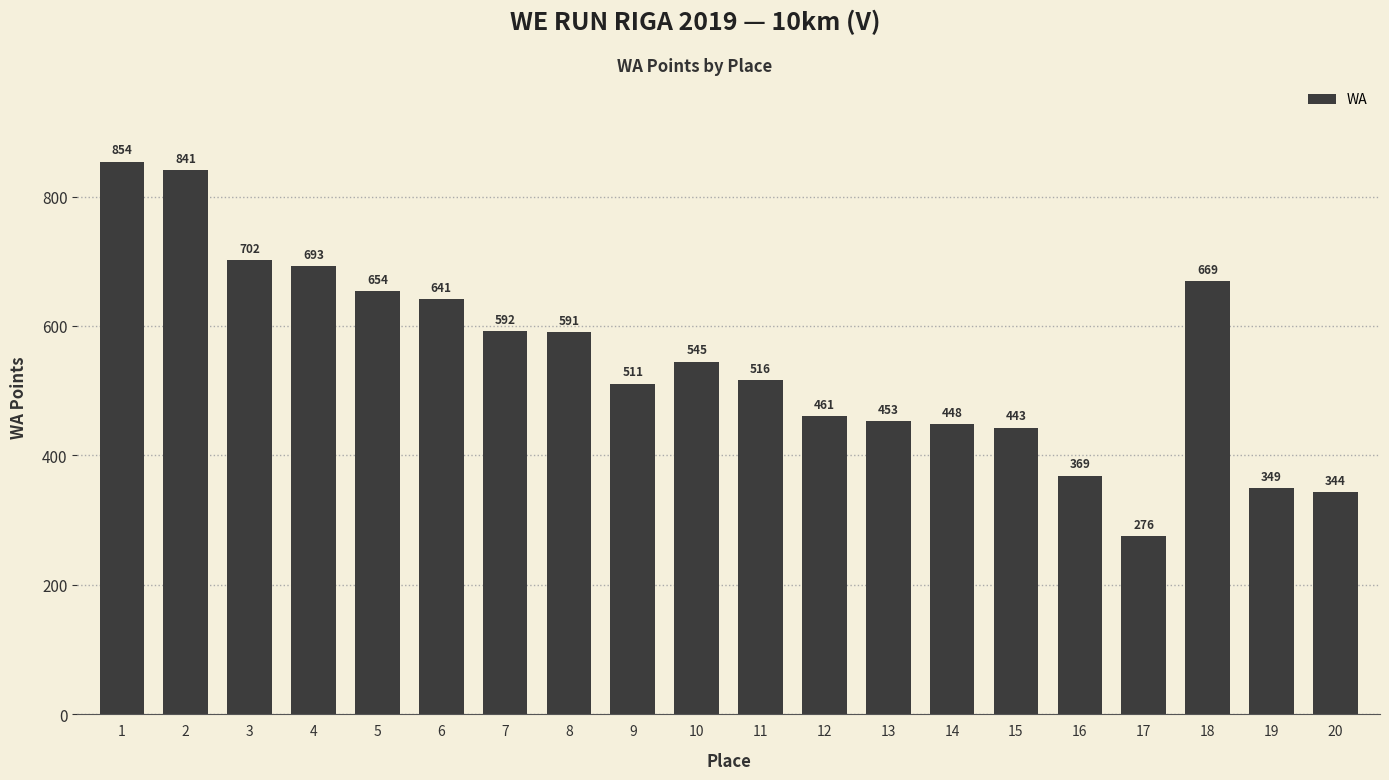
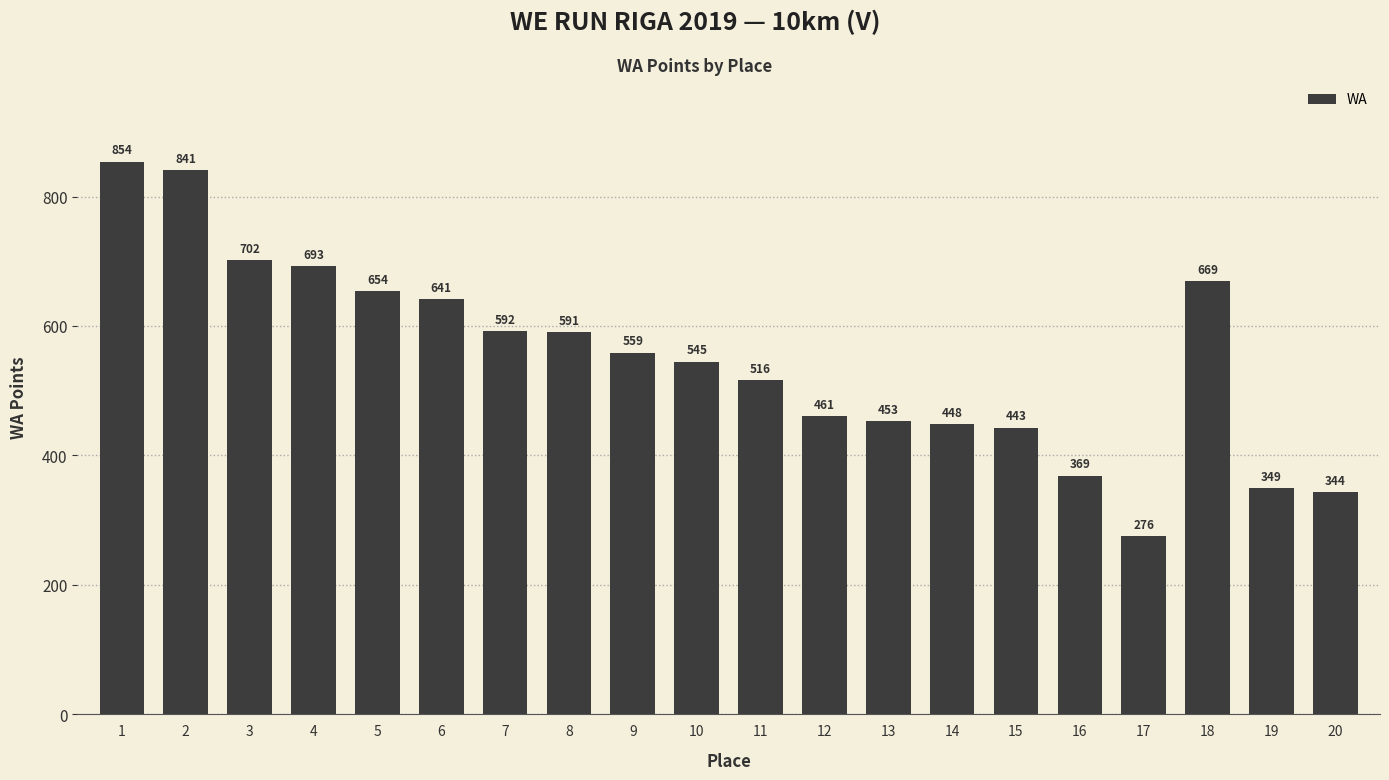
9: 511 -> 559
